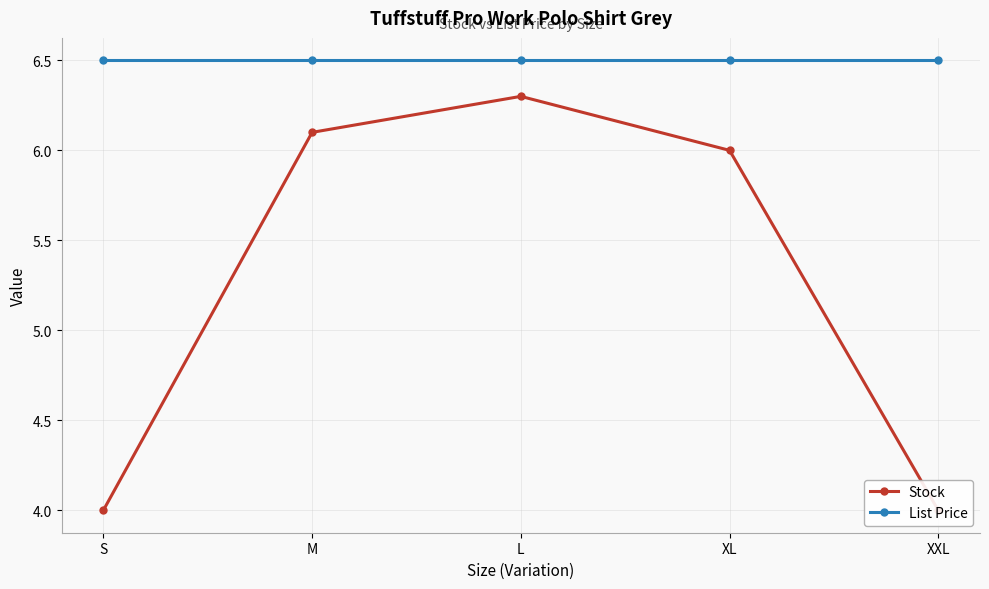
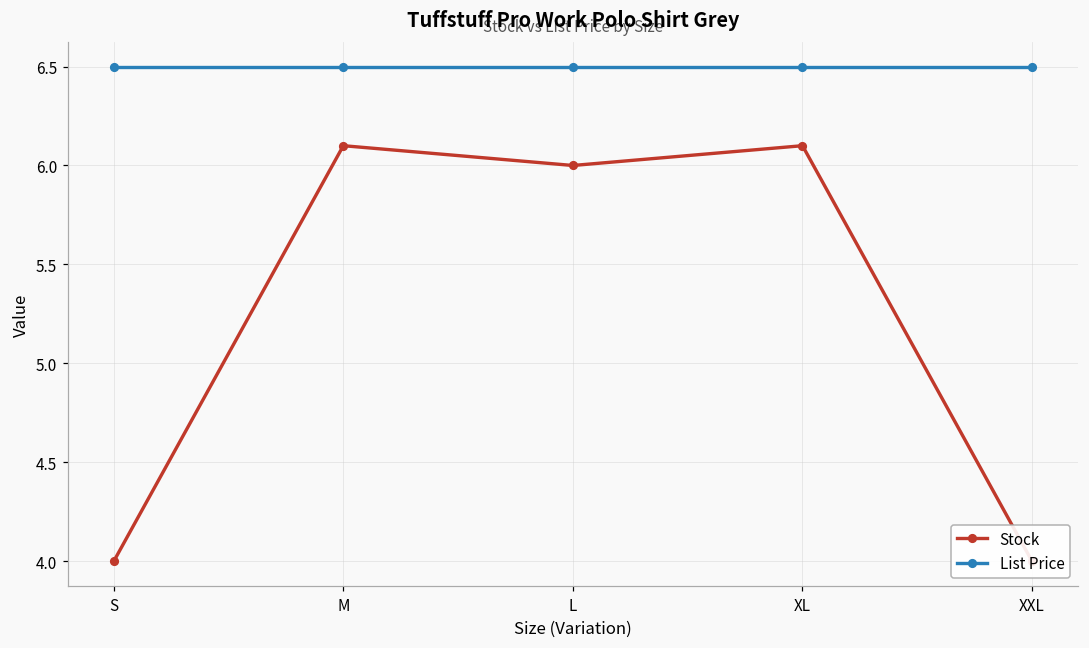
Stock, L: 6.3 -> 6.0
Stock, XL: 6.0 -> 6.1
